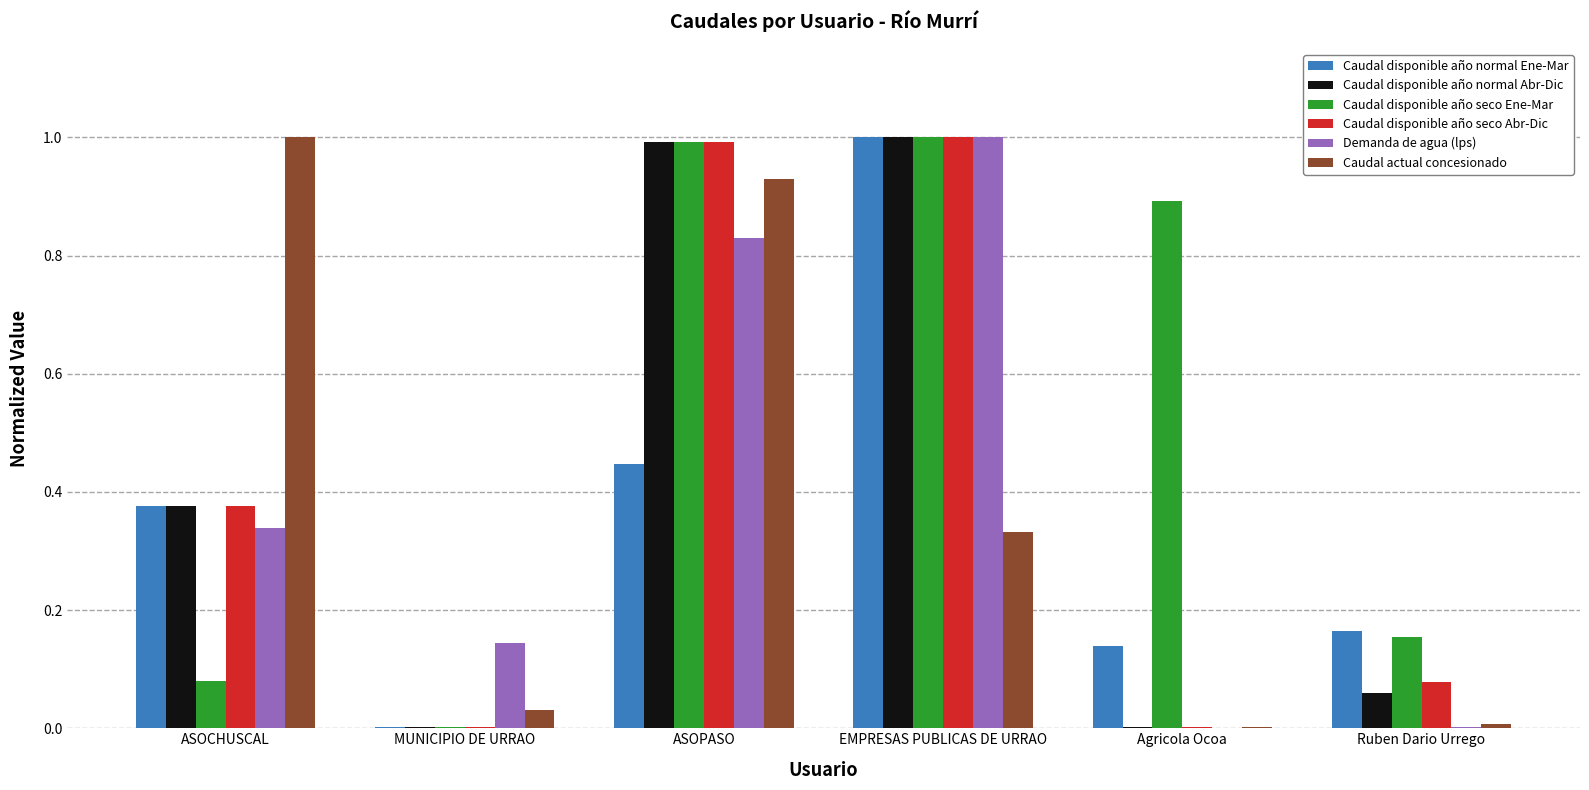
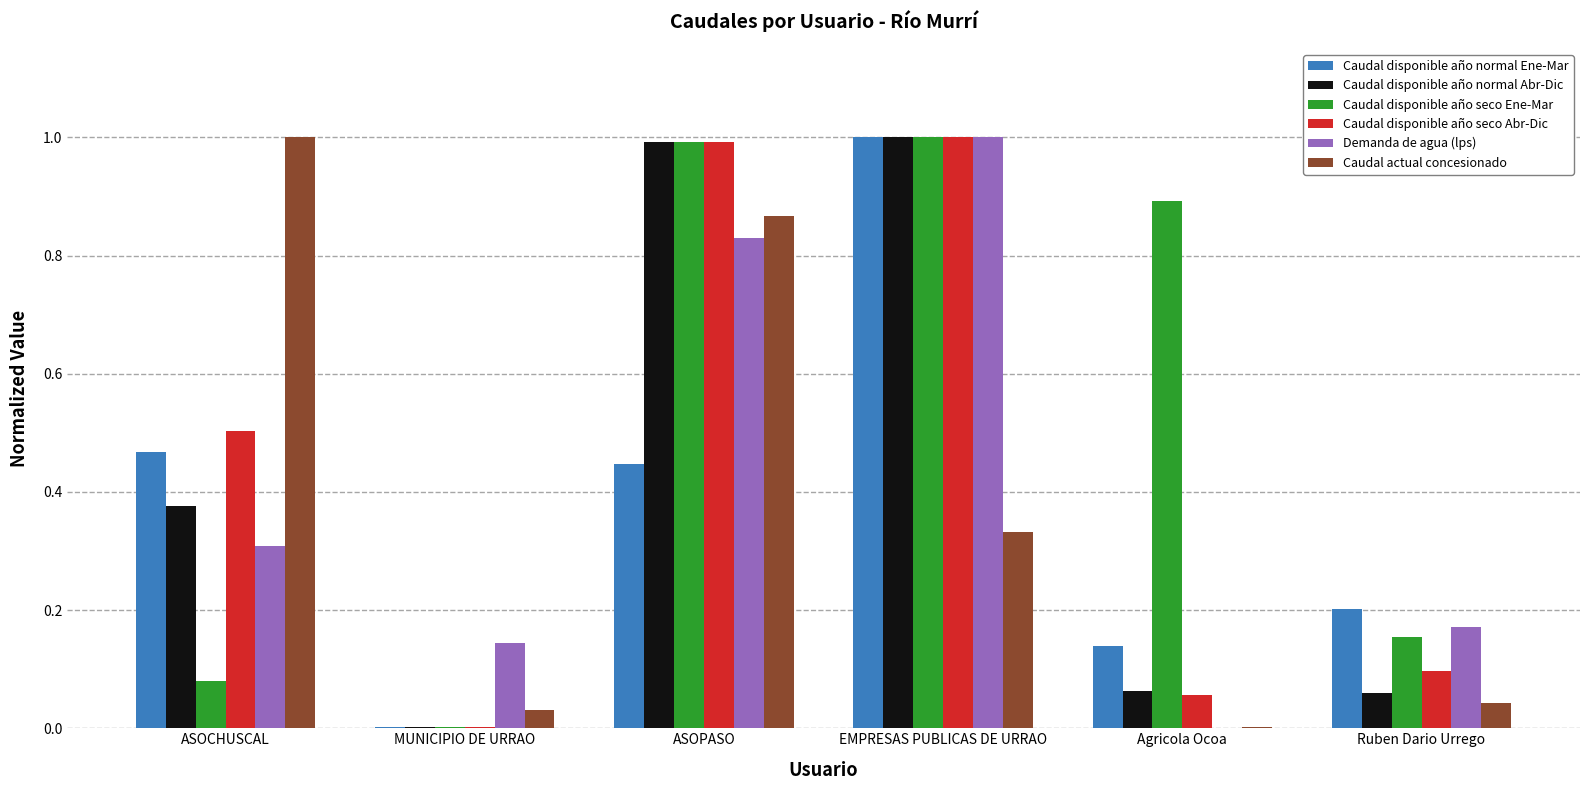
Caudal disponible año normal Ene-Mar, ASOCHUSCAL: 0.38 -> 0.47
Caudal disponible año seco Abr-Dic, ASOCHUSCAL: 0.38 -> 0.50
Demanda de agua (lps), ASOCHUSCAL: 0.34 -> 0.31
Caudal actual concesionado, ASOPASO: 0.93 -> 0.87
Caudal disponible año normal Abr-Dic, Agricola Ocoa: 0.00 -> 0.06
Caudal disponible año seco Abr-Dic, Agricola Ocoa: 0.00 -> 0.06
Caudal disponible año normal Ene-Mar, Ruben Dario Urrego: 0.16 -> 0.20
Caudal disponible año seco Abr-Dic, Ruben Dario Urrego: 0.08 -> 0.10
Demanda de agua (lps), Ruben Dario Urrego: 0.00 -> 0.17
Caudal actual concesionado, Ruben Dario Urrego: 0.01 -> 0.04
